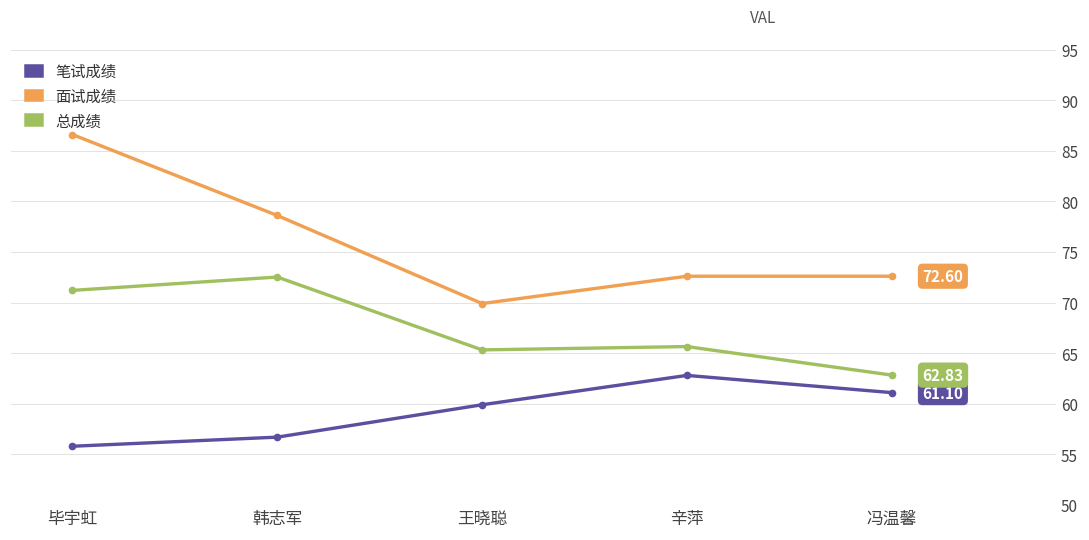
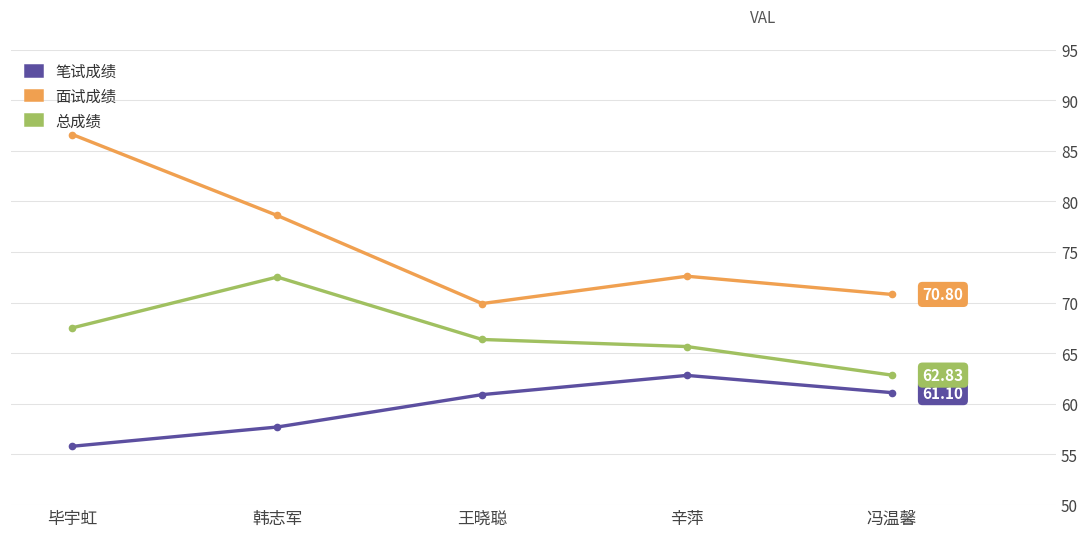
总成绩, 毕宇虹: 71 -> 68
笔试成绩, 韩志军: 57 -> 58
笔试成绩, 王晓聪: 60 -> 61
总成绩, 王晓聪: 65 -> 66
面试成绩, 冯温馨: 72.60 -> 70.80
